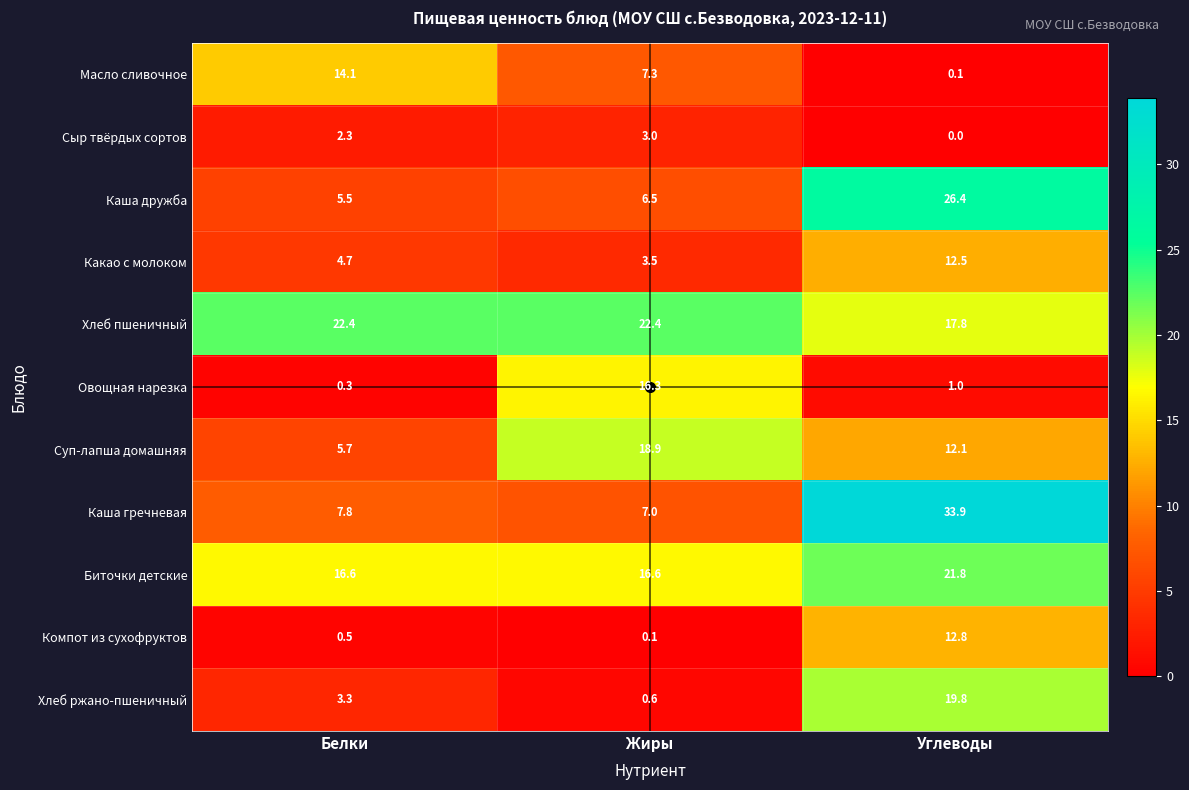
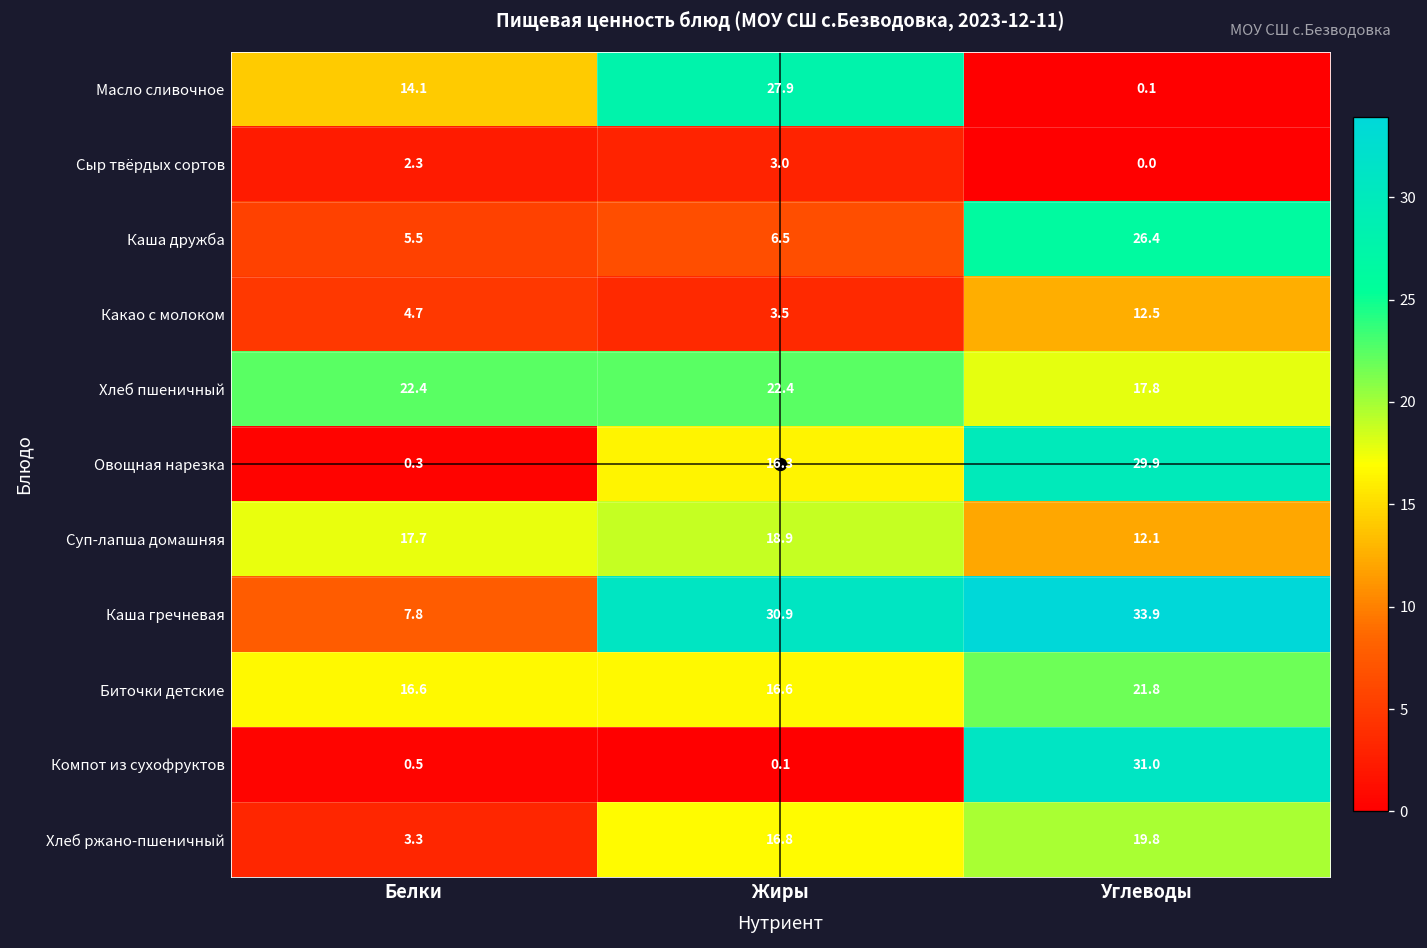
Масло сливочное, Жиры: 7.3 -> 27.9
Овощная нарезка, Углеводы: 1.0 -> 29.9
Суп-лапша домашняя, Белки: 5.7 -> 17.7
Каша гречневая, Жиры: 7.0 -> 30.9
Компот из сухофруктов, Углеводы: 12.8 -> 31.0
Хлеб ржано-пшеничный, Жиры: 0.6 -> 16.8
